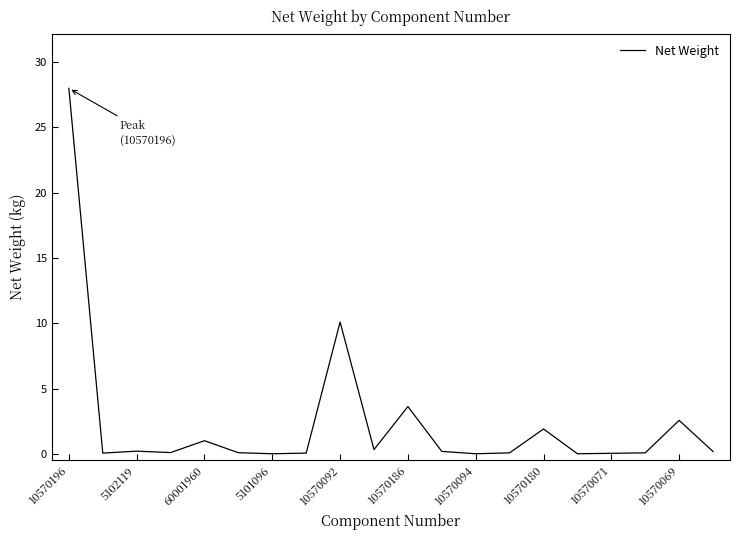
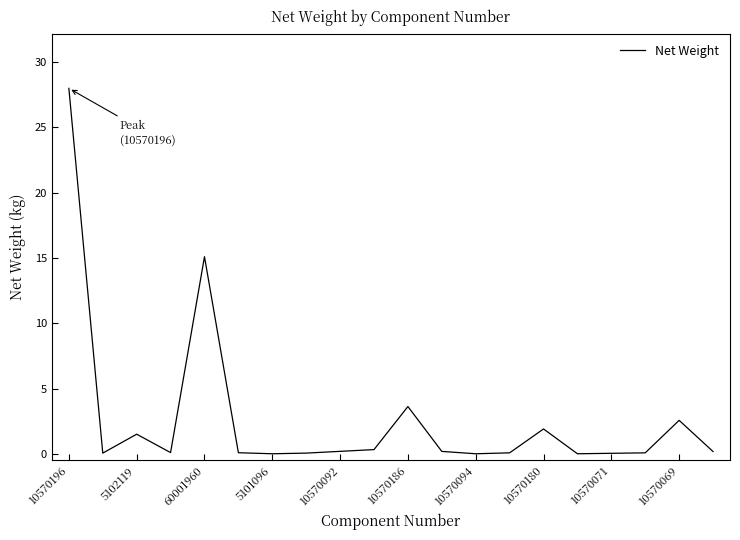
5102119: 0.2 -> 1.5
60001960: 1.0 -> 15.1
10570092: 10.1 -> 0.2
